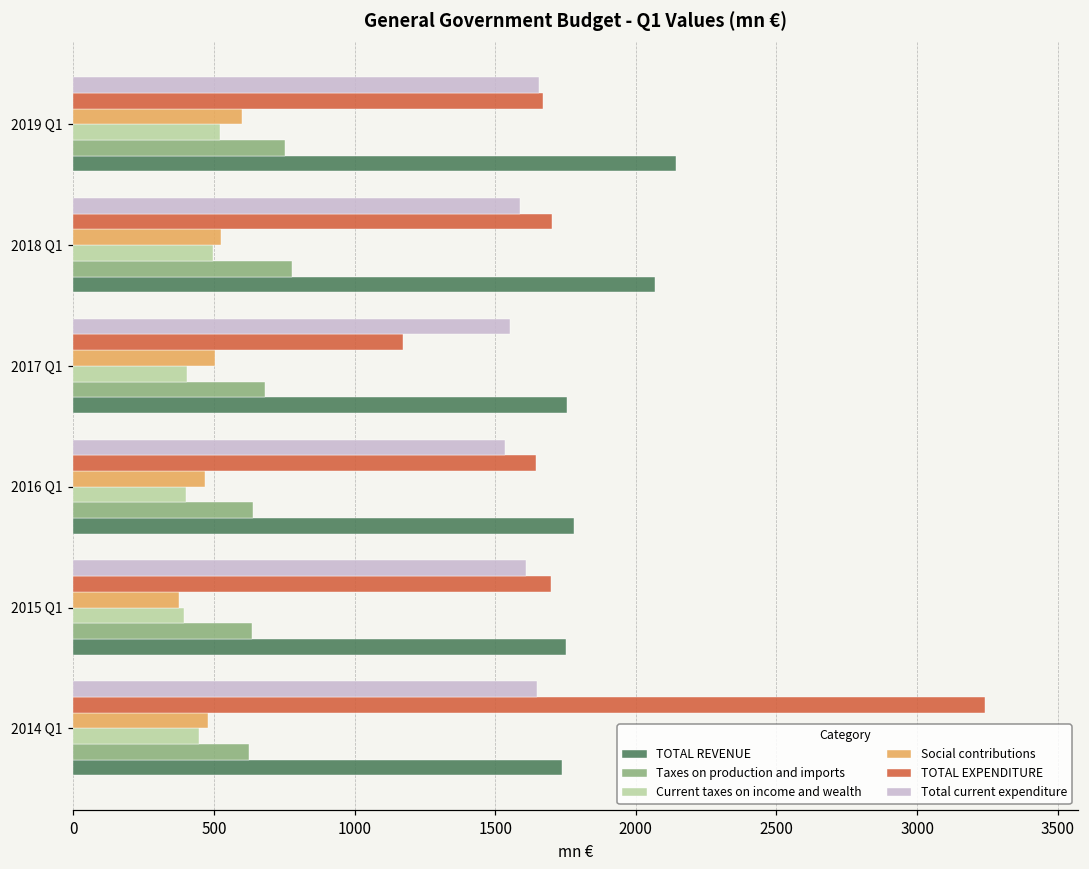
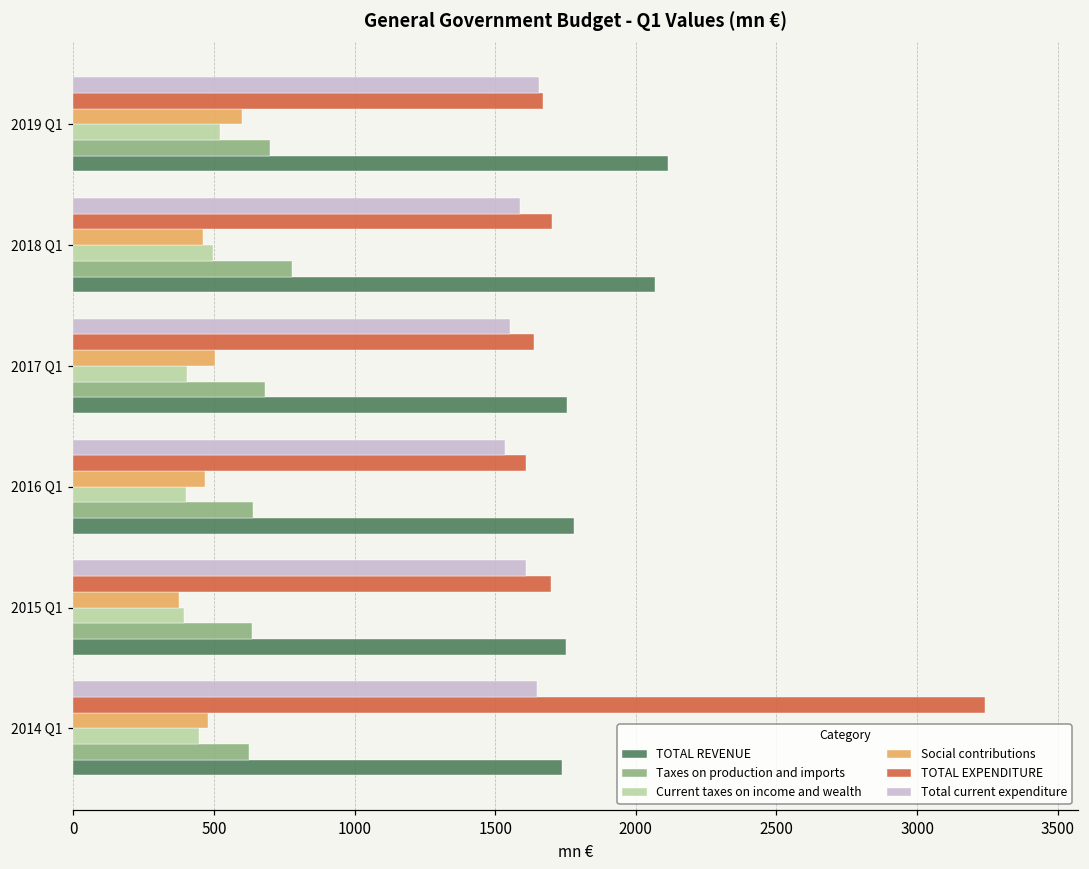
Taxes on production and imports, 2019 Q1: 750 -> 700
TOTAL REVENUE, 2019 Q1: 2140 -> 2110
Social contributions, 2018 Q1: 520 -> 460
TOTAL EXPENDITURE, 2017 Q1: 1170 -> 1640
TOTAL EXPENDITURE, 2016 Q1: 1650 -> 1610
